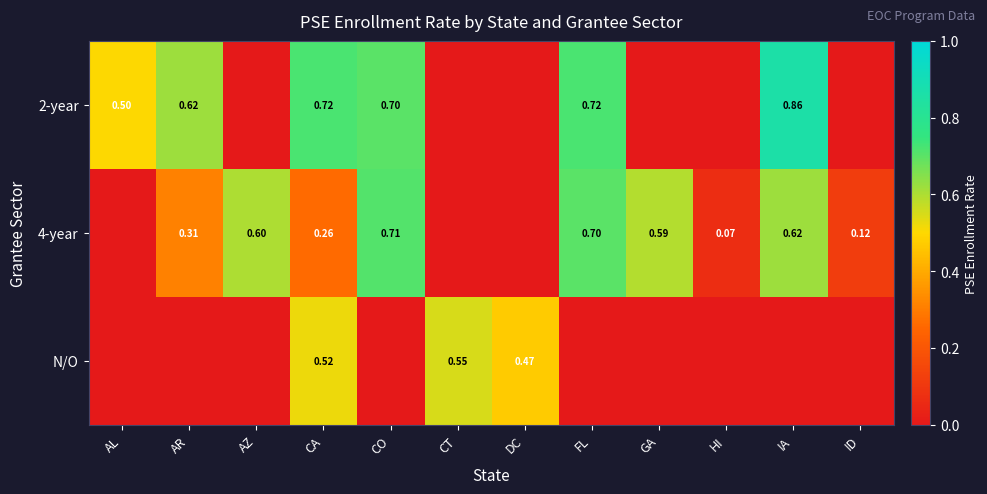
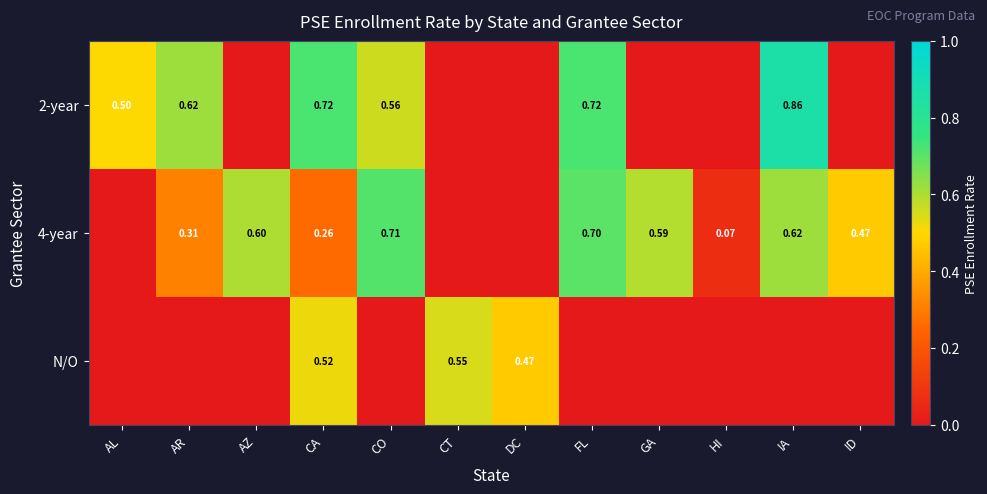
2-year, CO: 0.70 -> 0.56
4-year, ID: 0.12 -> 0.47
